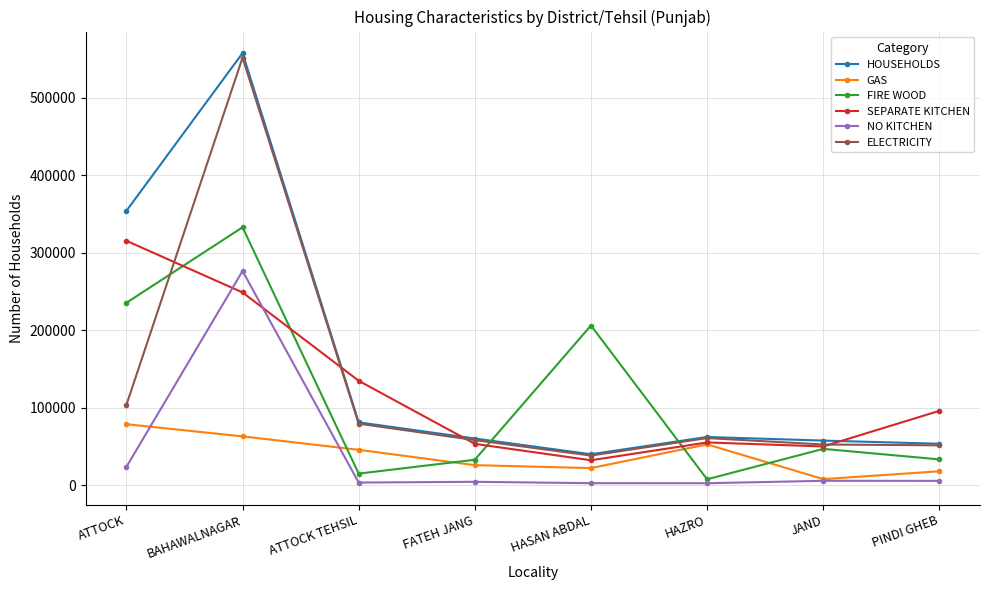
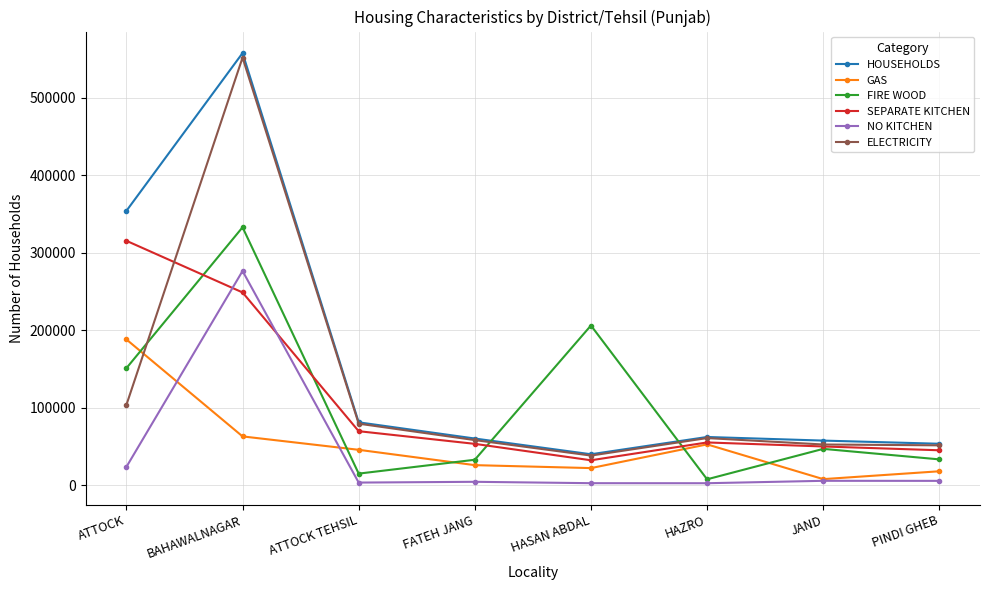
GAS, ATTOCK: 80000 -> 190000
FIRE WOOD, ATTOCK: 240000 -> 150000
SEPARATE KITCHEN, ATTOCK TEHSIL: 130000 -> 70000
SEPARATE KITCHEN, PINDI GHEB: 100000 -> 40000
